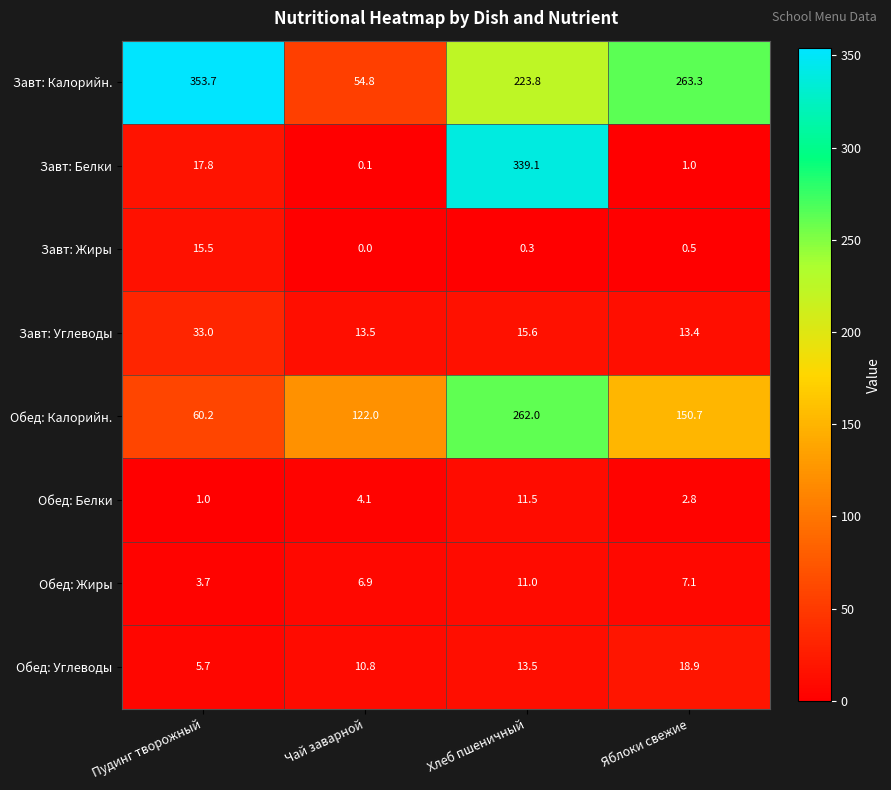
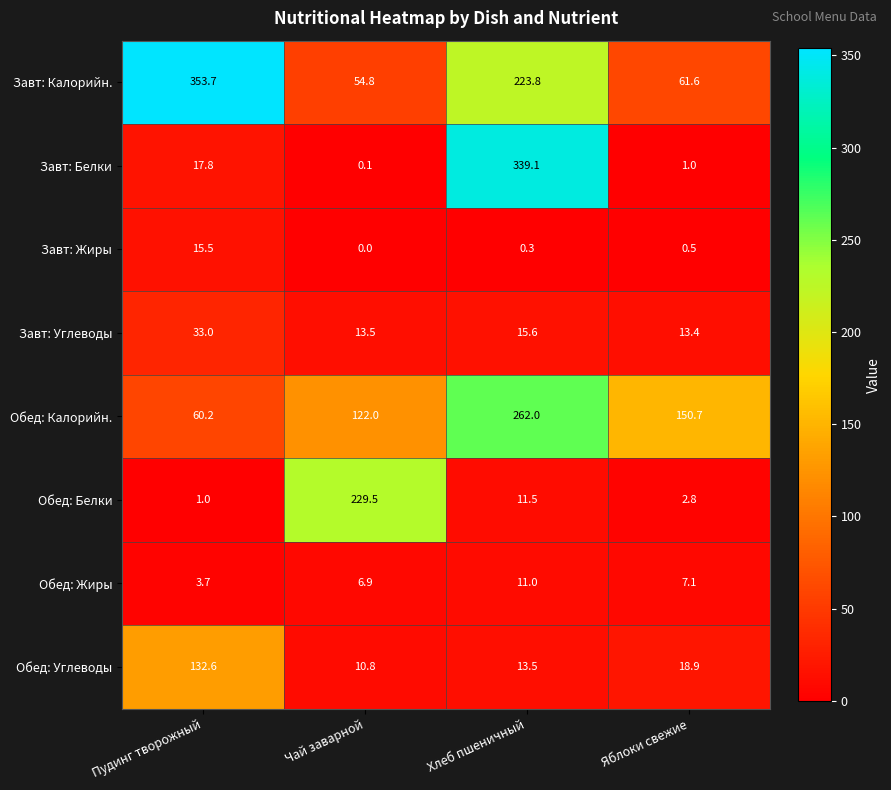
Завт: Калорийн., Яблоки свежие: 263.3 -> 61.6
Обед: Белки, Чай заварной: 4.1 -> 229.5
Обед: Углеводы, Пудинг творожный: 5.7 -> 132.6
